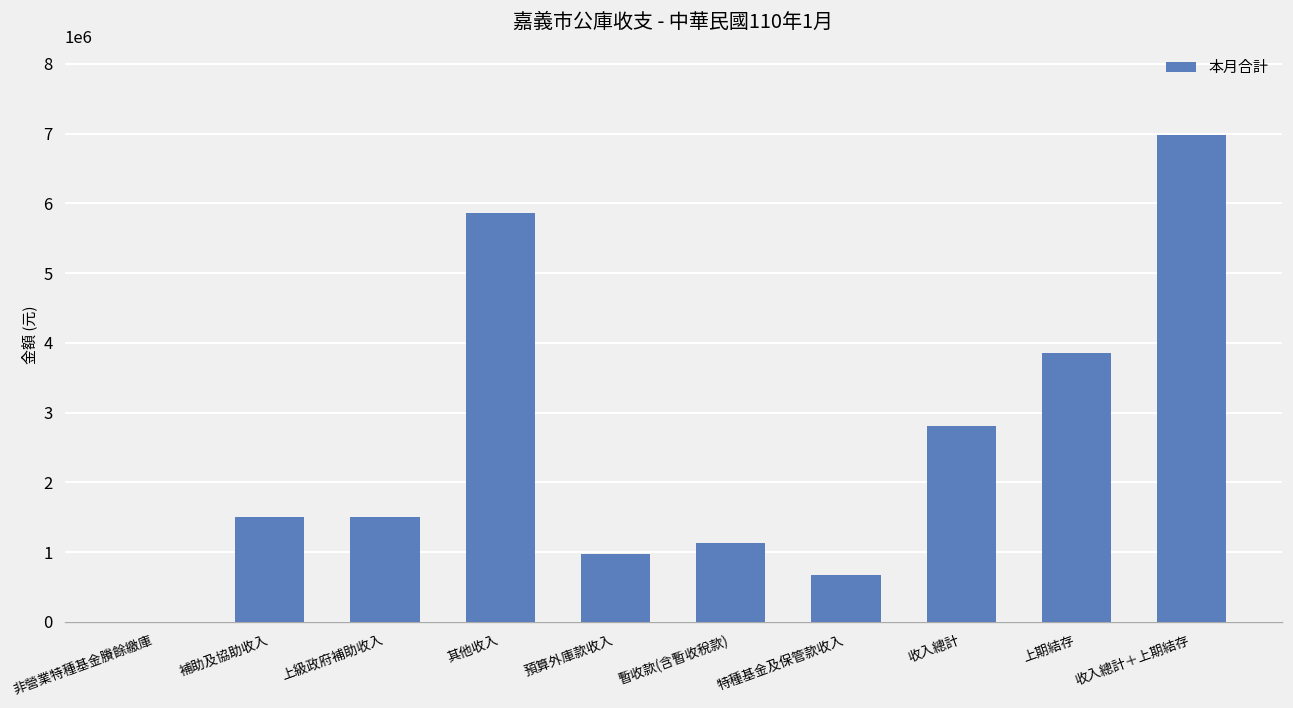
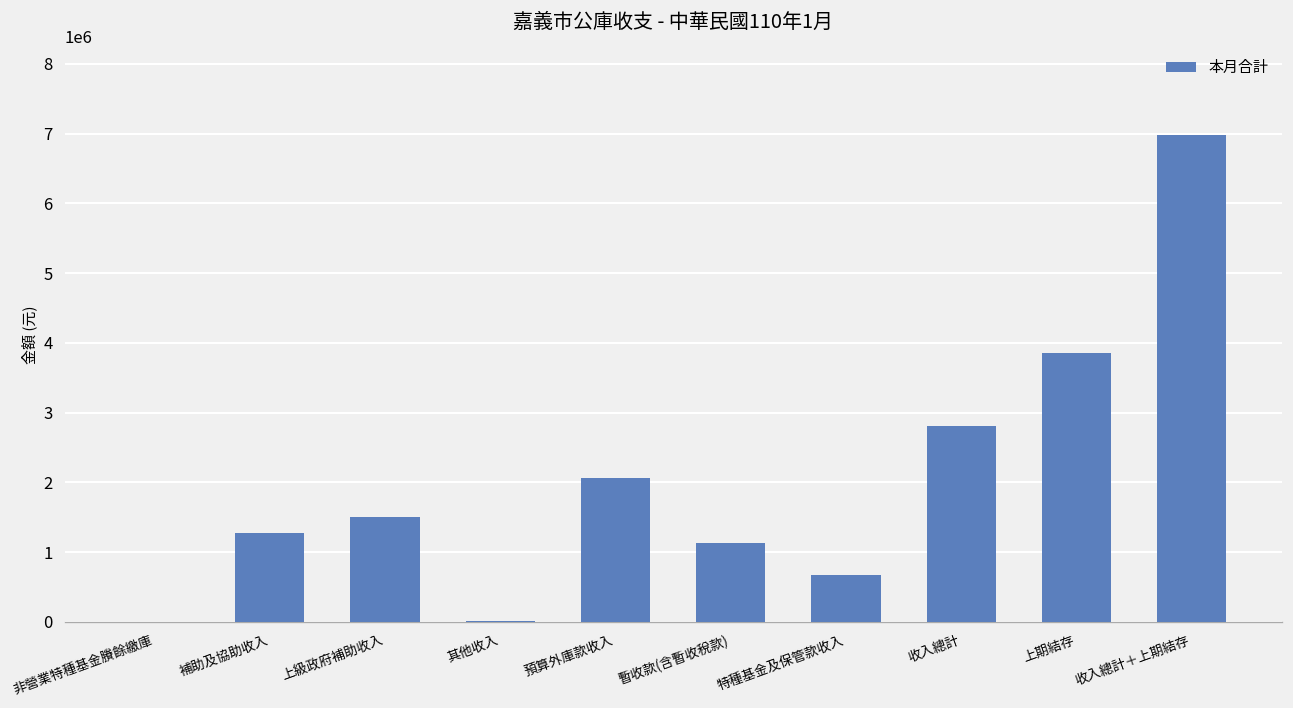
補助及協助收入: 1500000 -> 1300000
其他收入: 5900000 -> 0
預算外庫款收入: 1000000 -> 2100000
